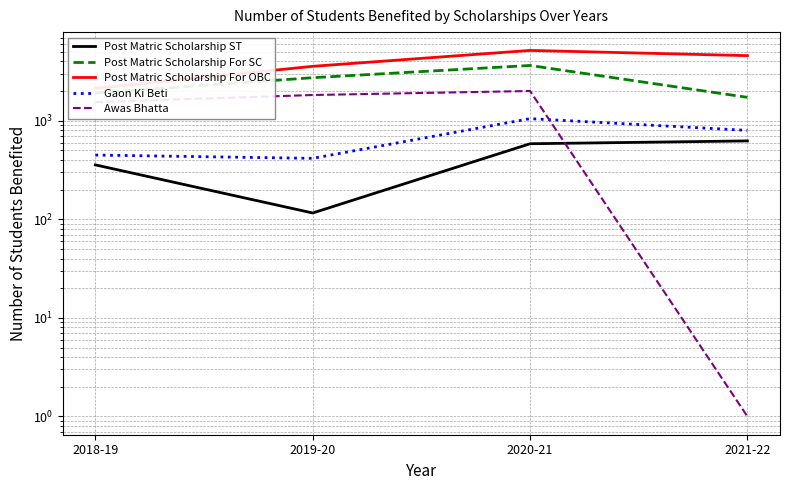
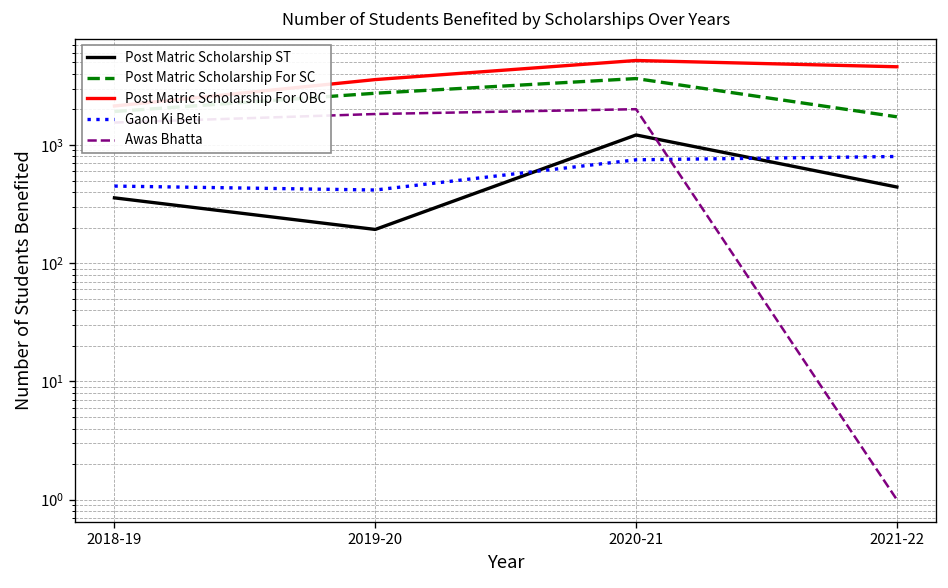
Post Matric Scholarship ST, 2019-20: 120 -> 190
Post Matric Scholarship ST, 2020-21: 600 -> 1200
Gaon Ki Beti, 2020-21: 1100 -> 700
Post Matric Scholarship ST, 2021-22: 600 -> 400
